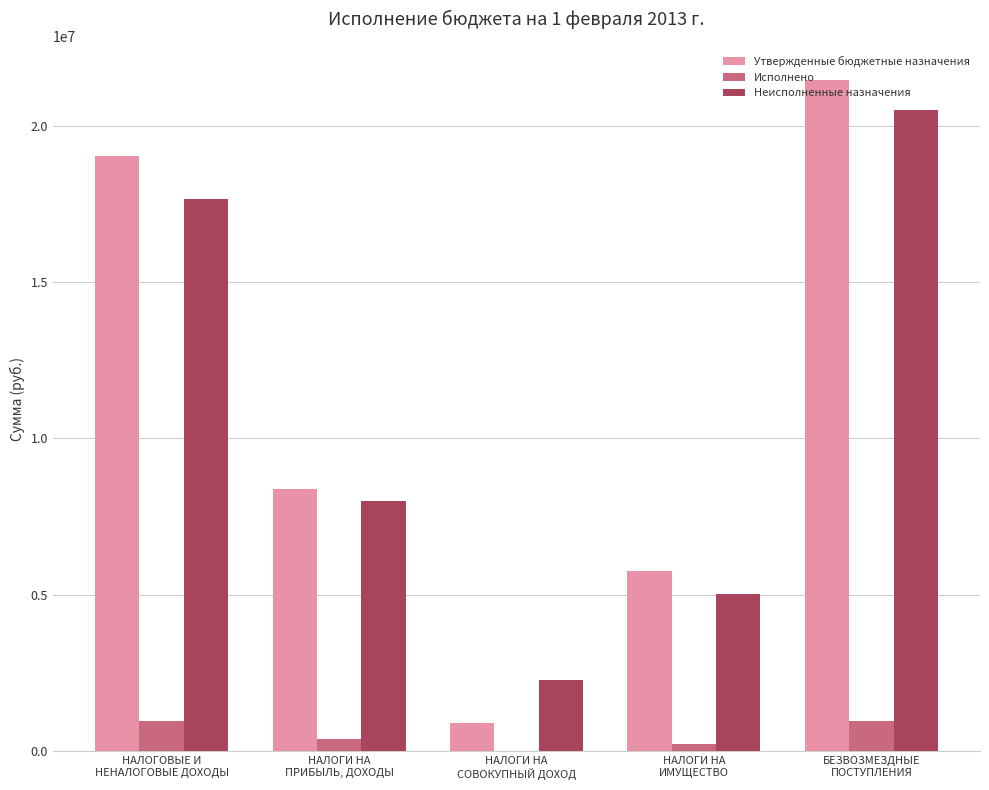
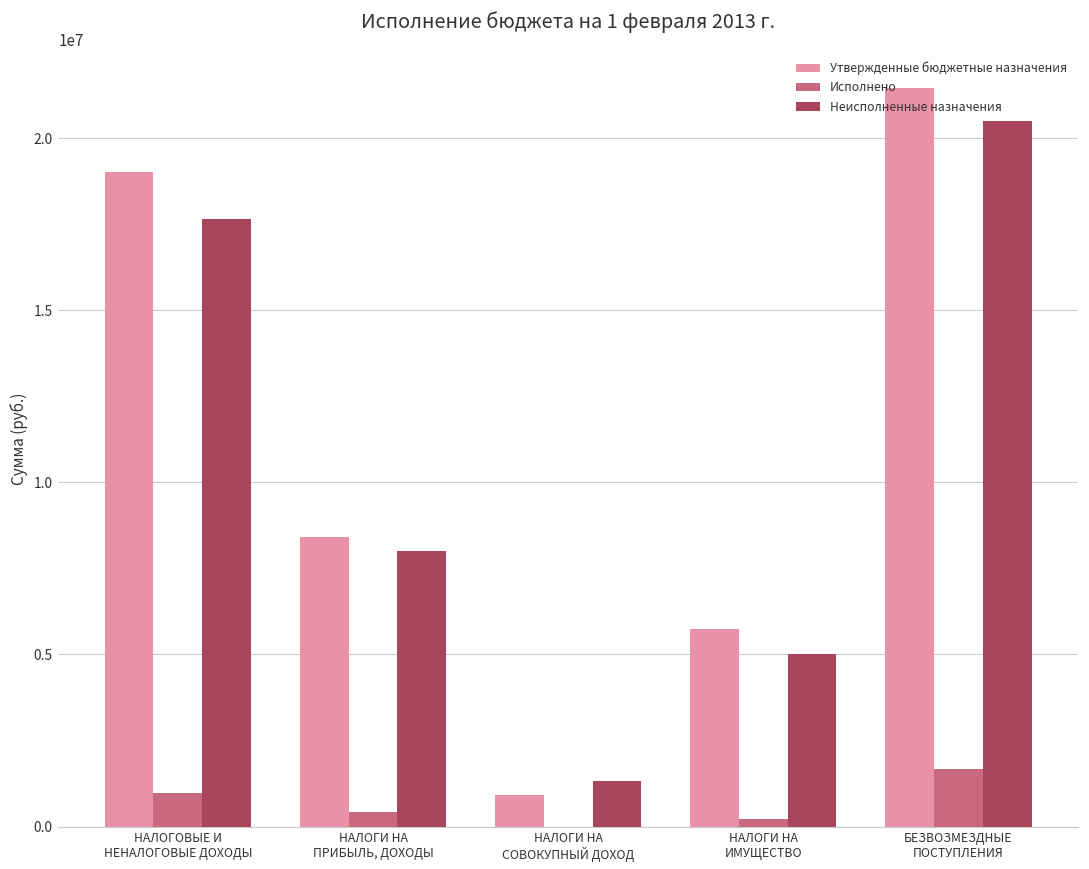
Неисполненные назначения, НАЛОГИ НА СОВОКУПНЫЙ ДОХОД: 2300000 -> 1300000
Исполнено, БЕЗВОЗМЕЗДНЫЕ ПОСТУПЛЕНИЯ: 1000000 -> 1700000
